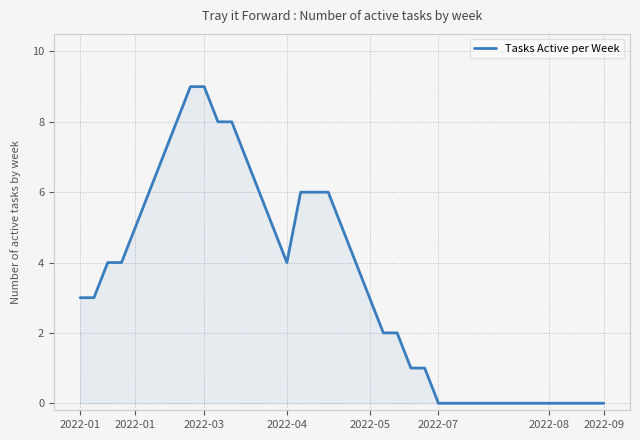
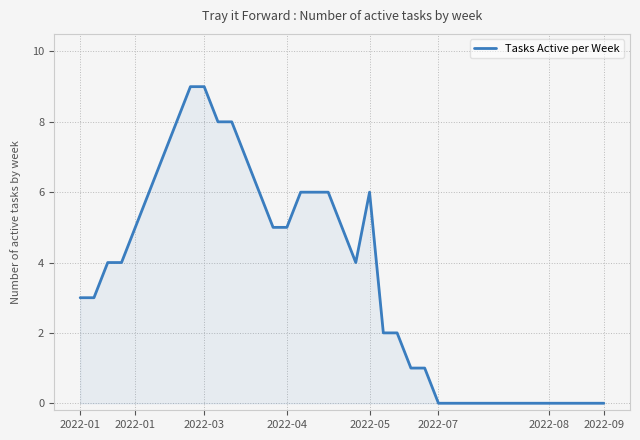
2022-04: 4 -> 5
2022-05: 3 -> 6
